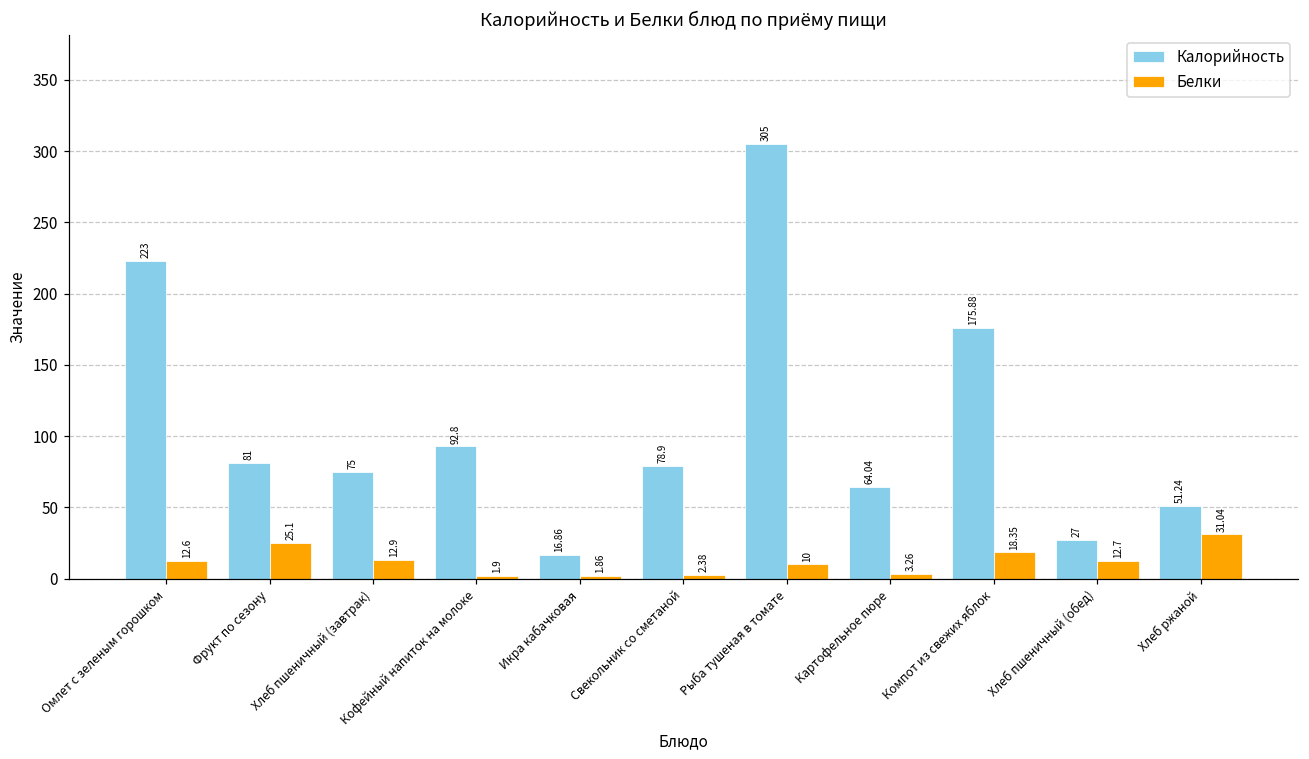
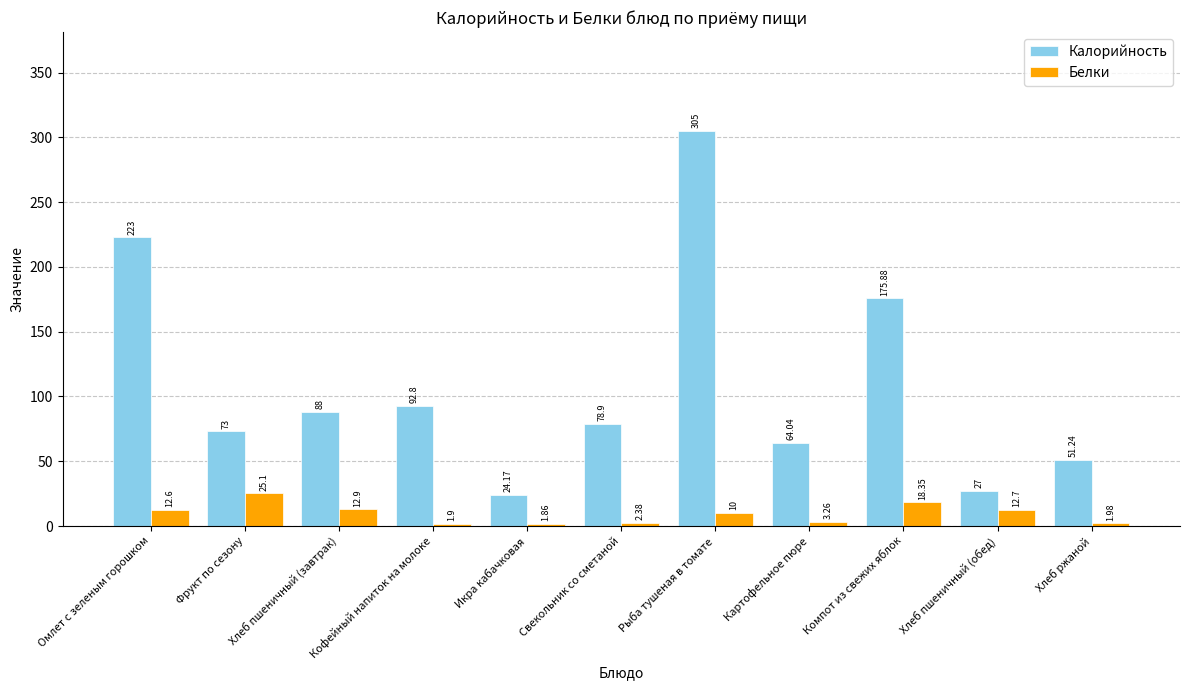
Калорийность, Фрукт по сезону: 81 -> 73
Калорийность, Хлеб пшеничный (завтрак): 75 -> 88
Калорийность, Икра кабачковая: 16.86 -> 24.17
Белки, Хлеб ржаной: 31.04 -> 1.98
